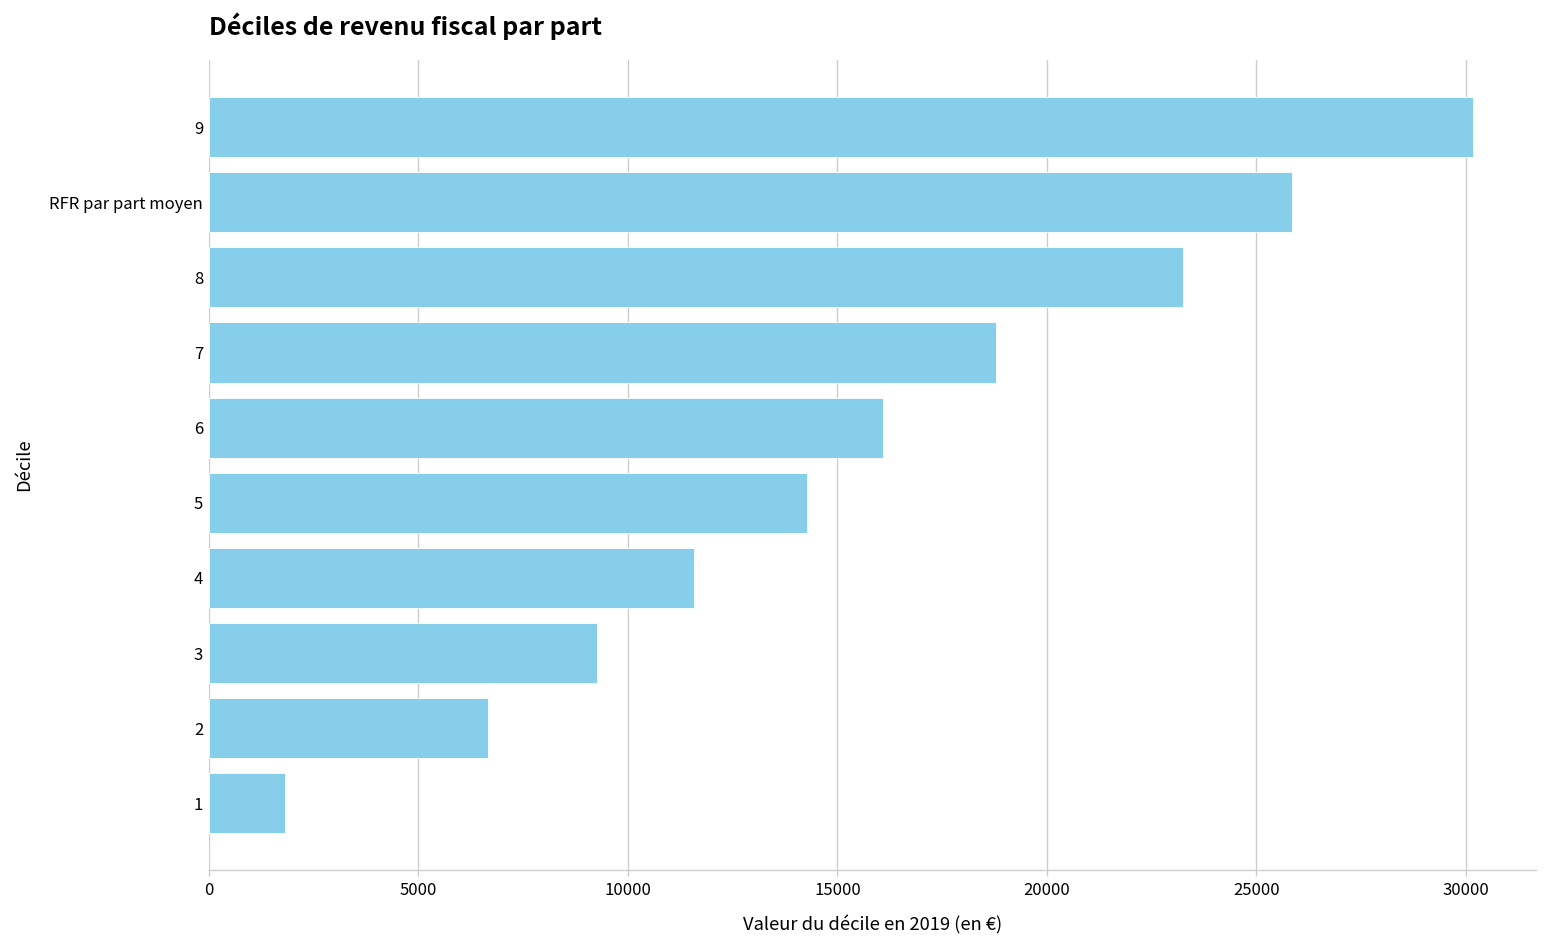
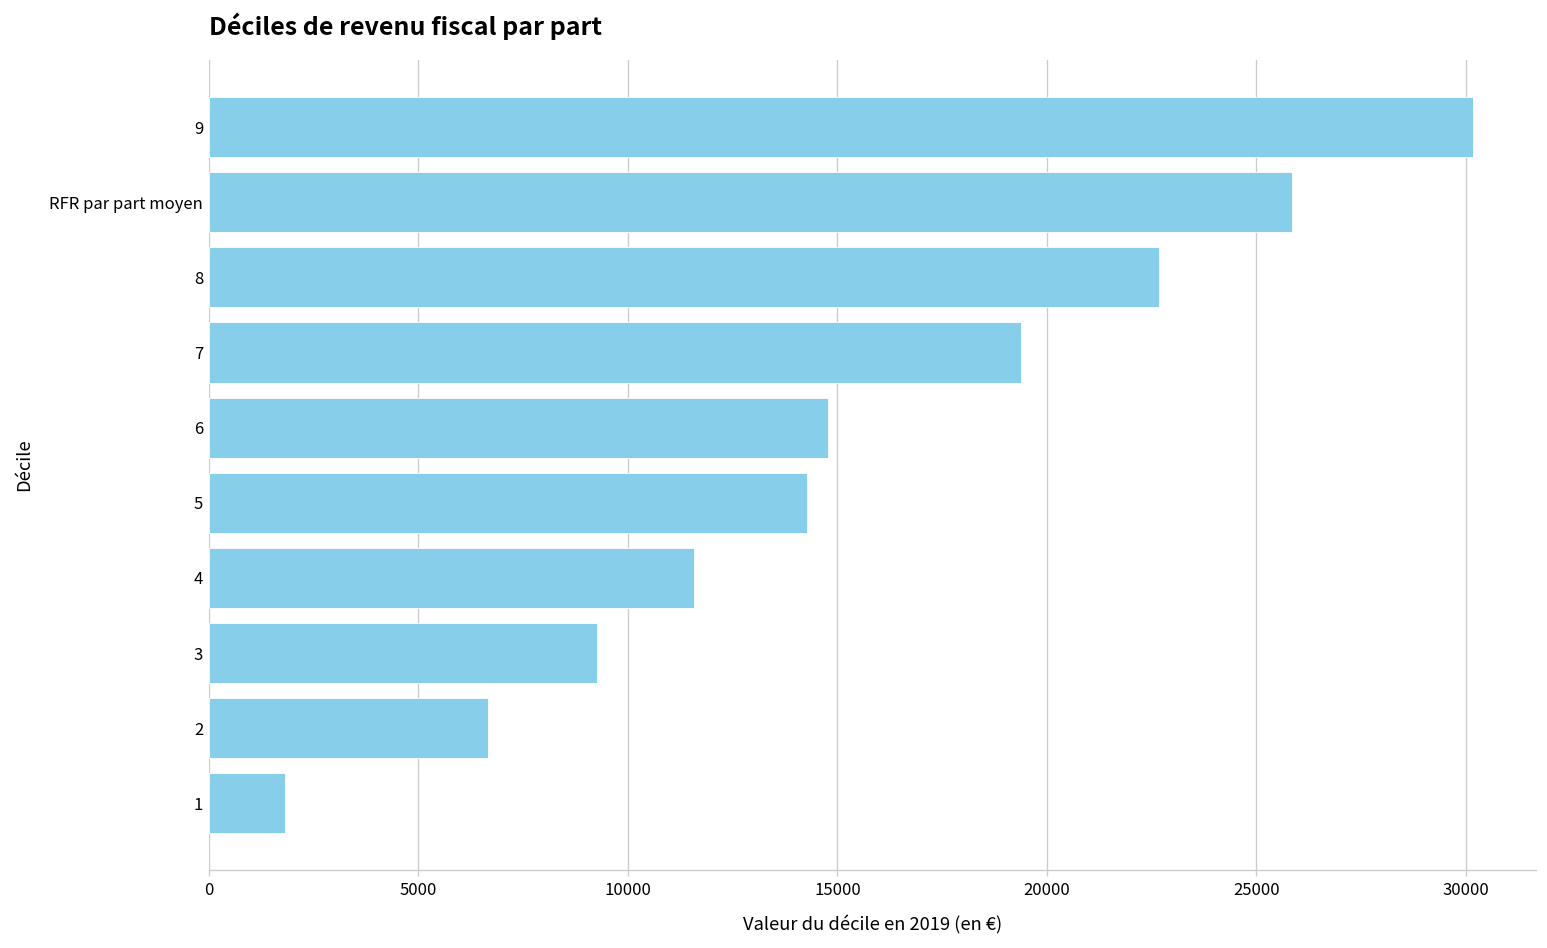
8: 23300 -> 22700
7: 18800 -> 19400
6: 16100 -> 14800
